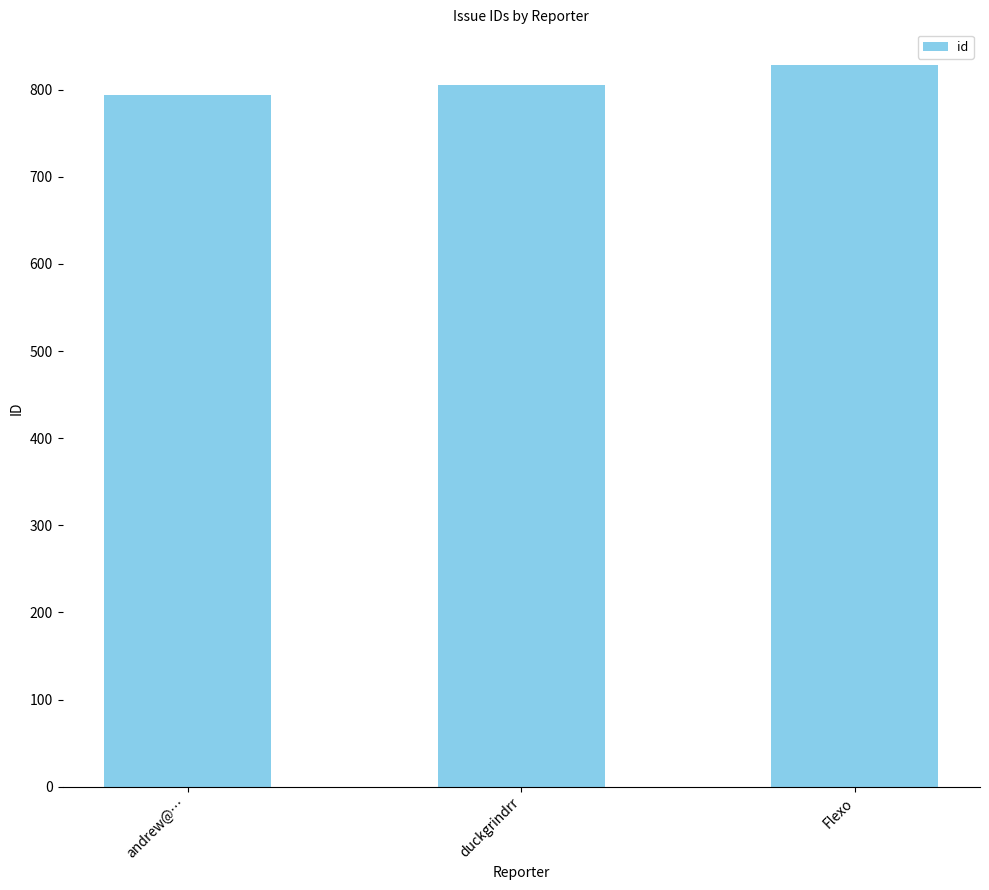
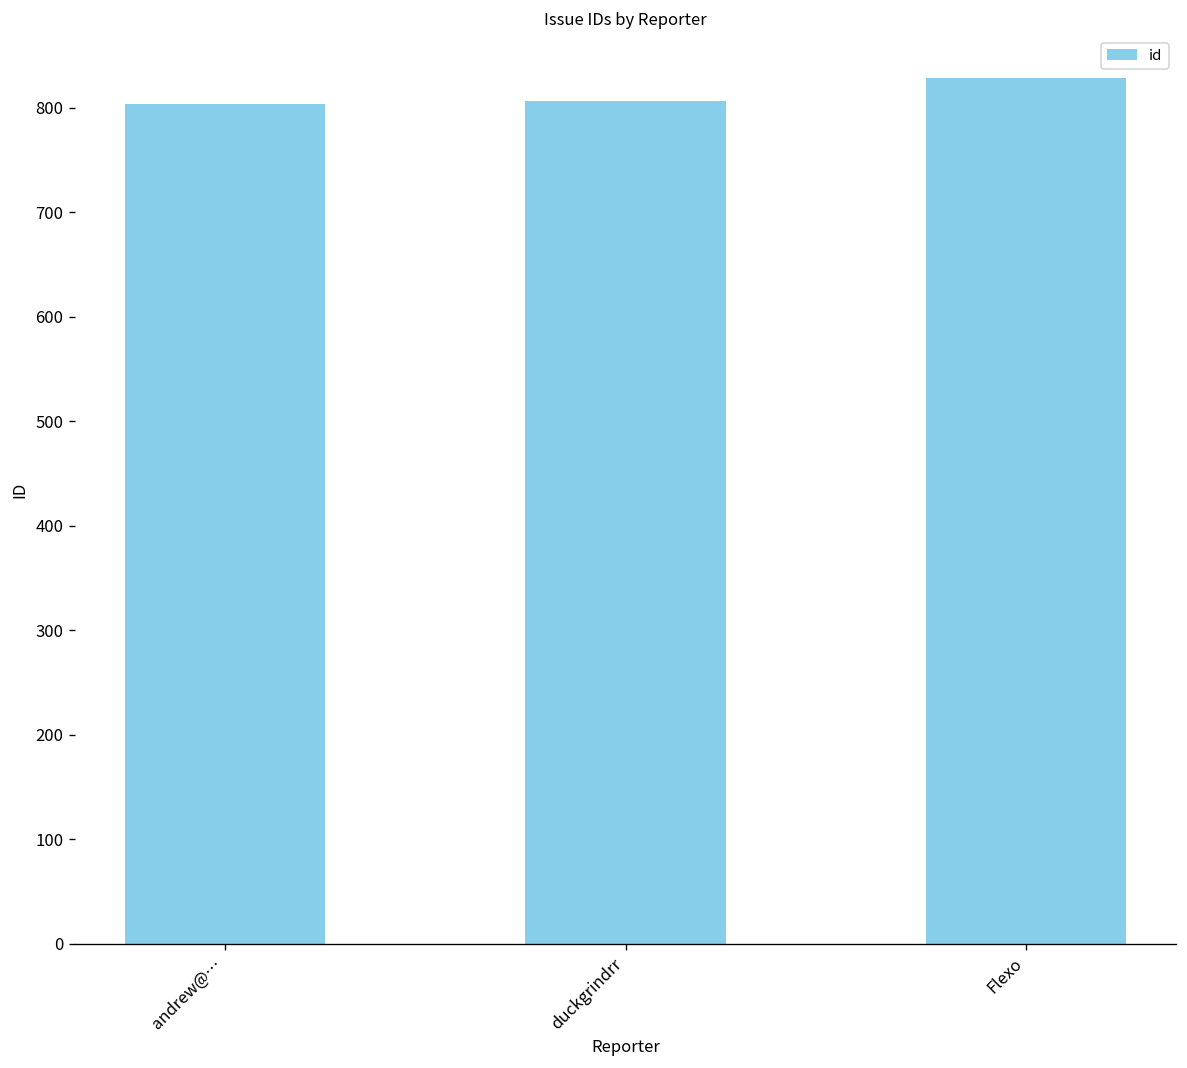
andrew@…: 790 -> 800
